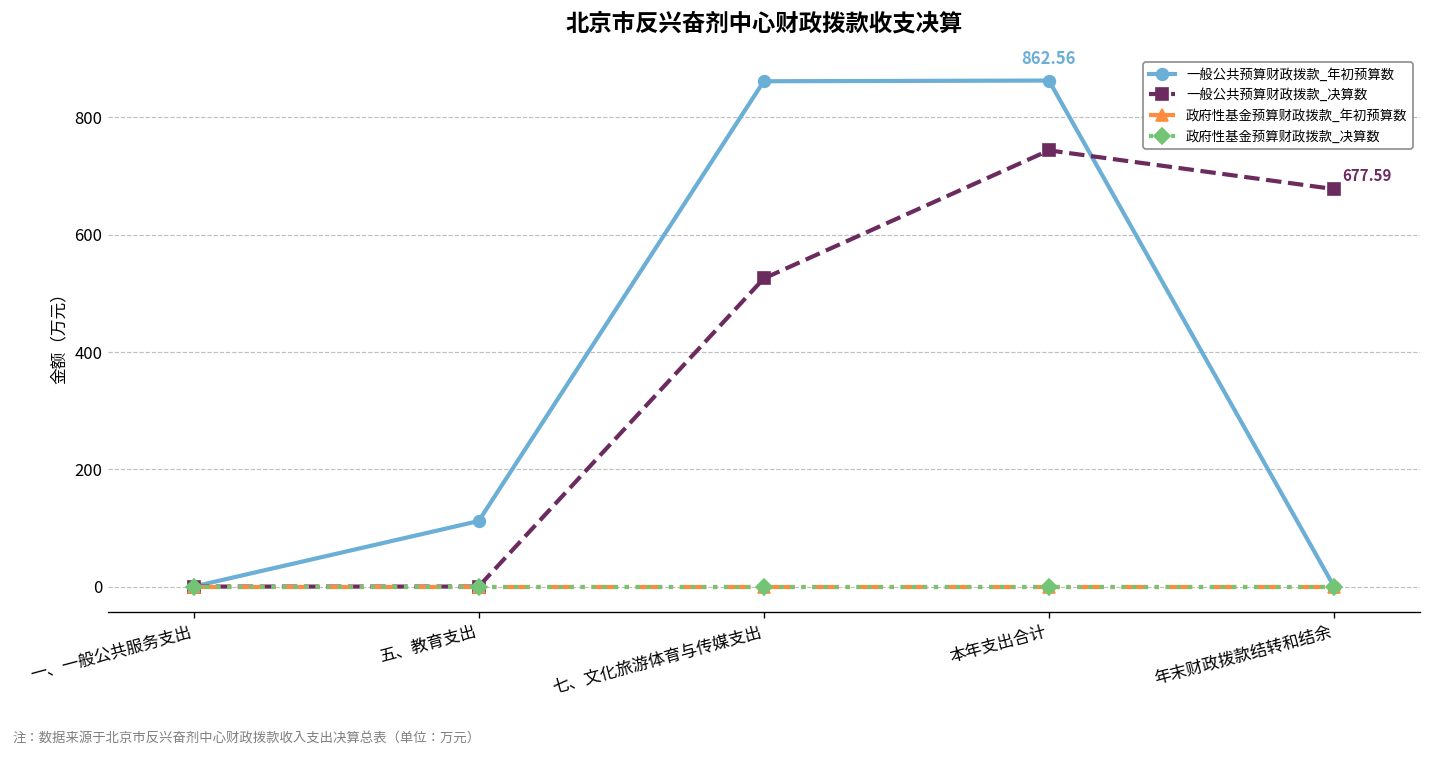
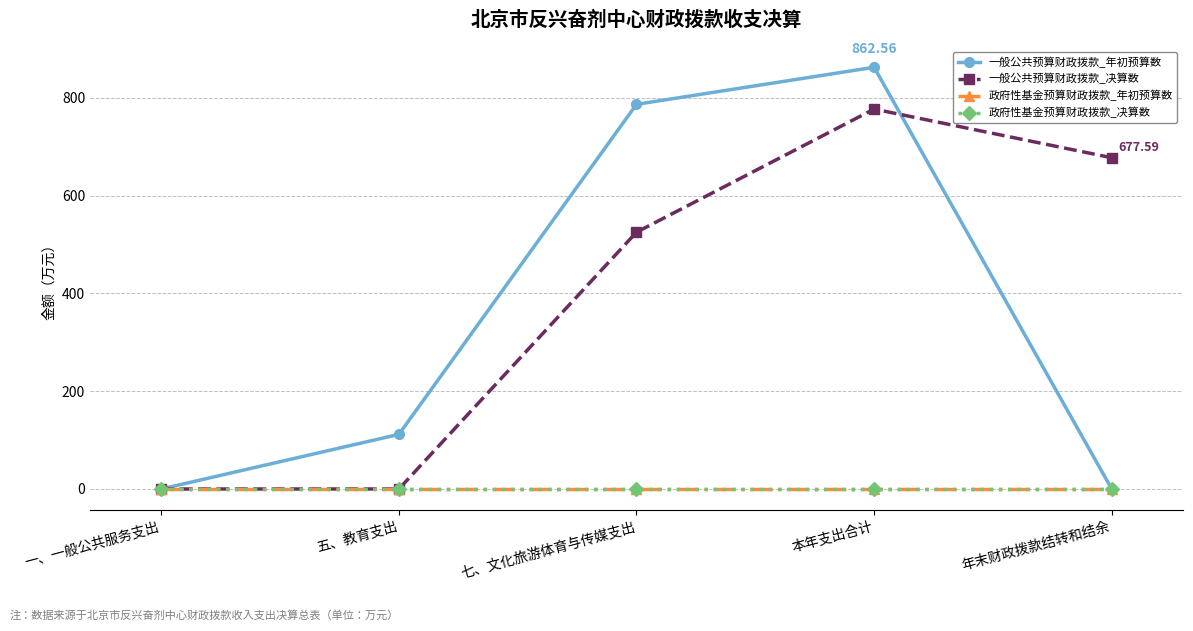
一般公共预算财政拨款_年初预算数, 七、文化旅游体育与传媒支出: 860 -> 790
一般公共预算财政拨款_决算数, 本年支出合计: 740 -> 780
